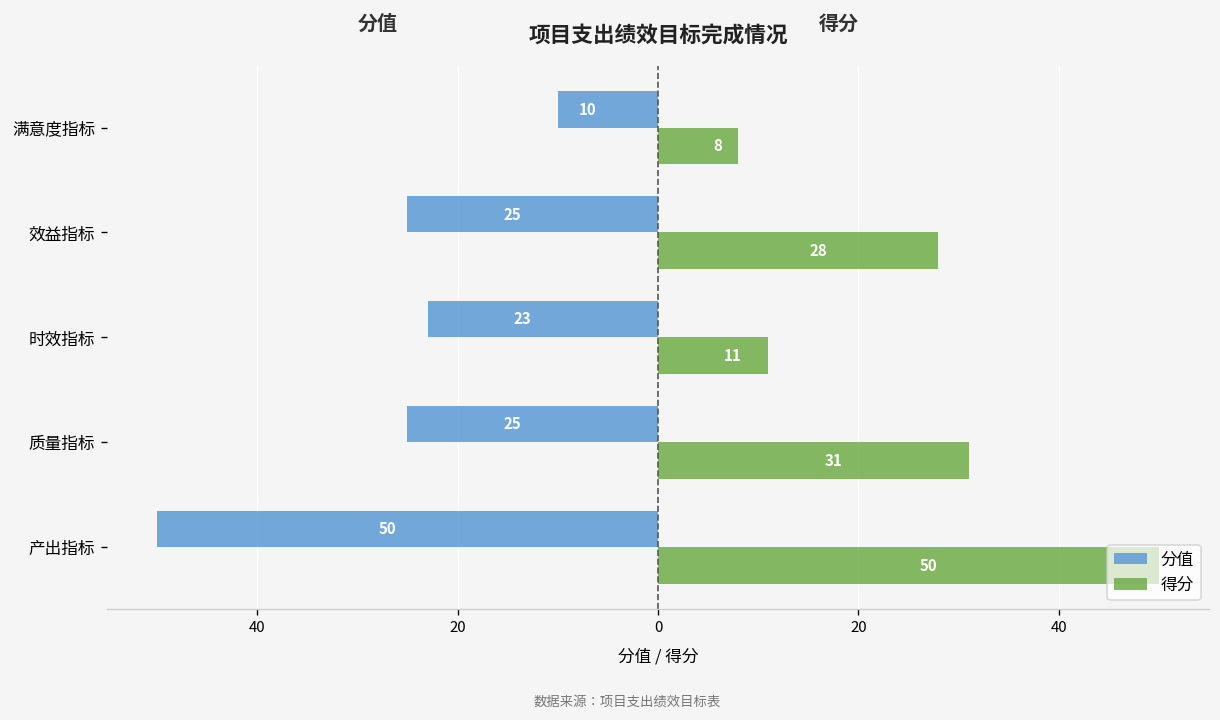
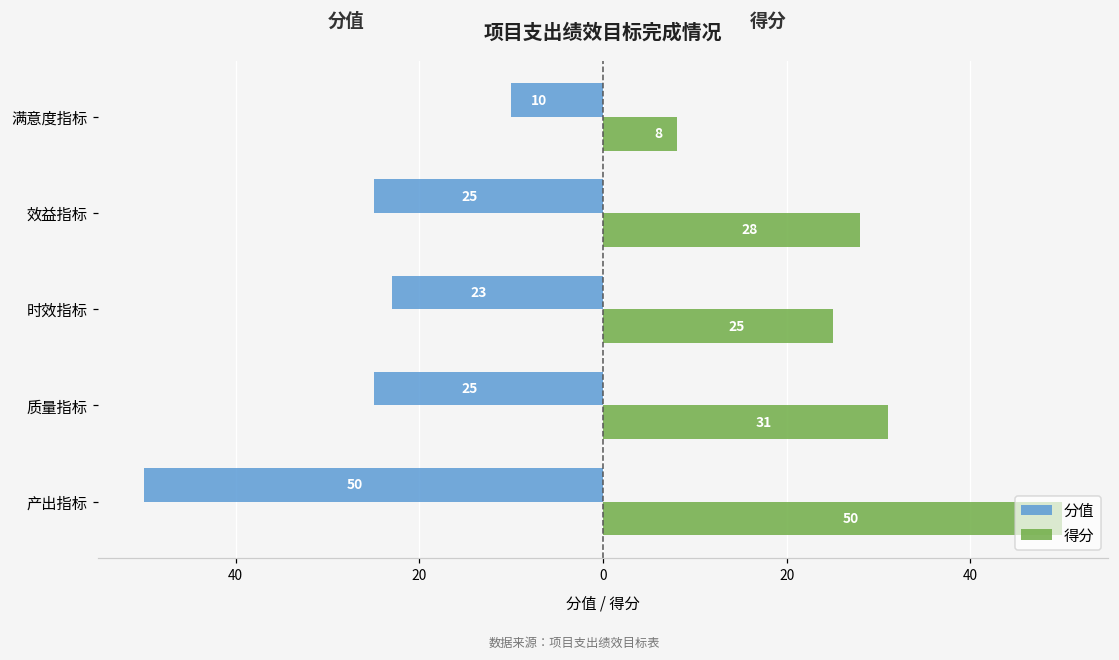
得分, 时效指标: 11 -> 25
